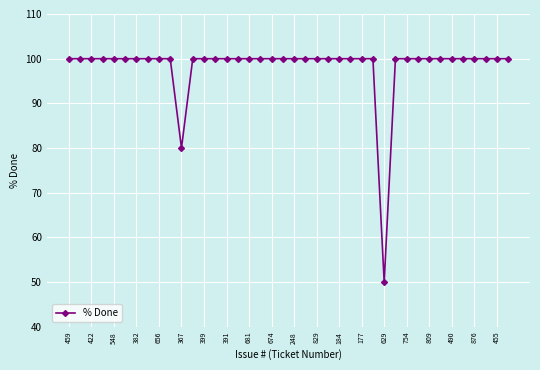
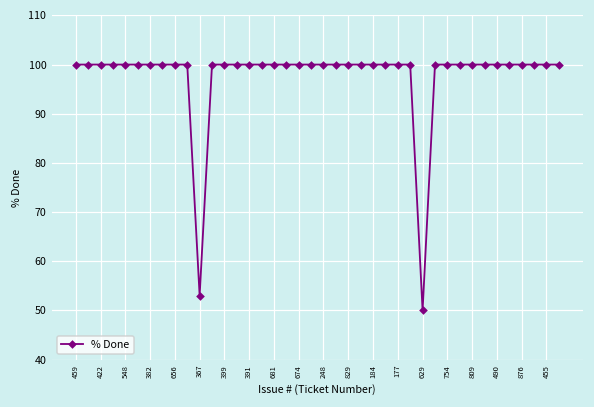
367: 80 -> 53
